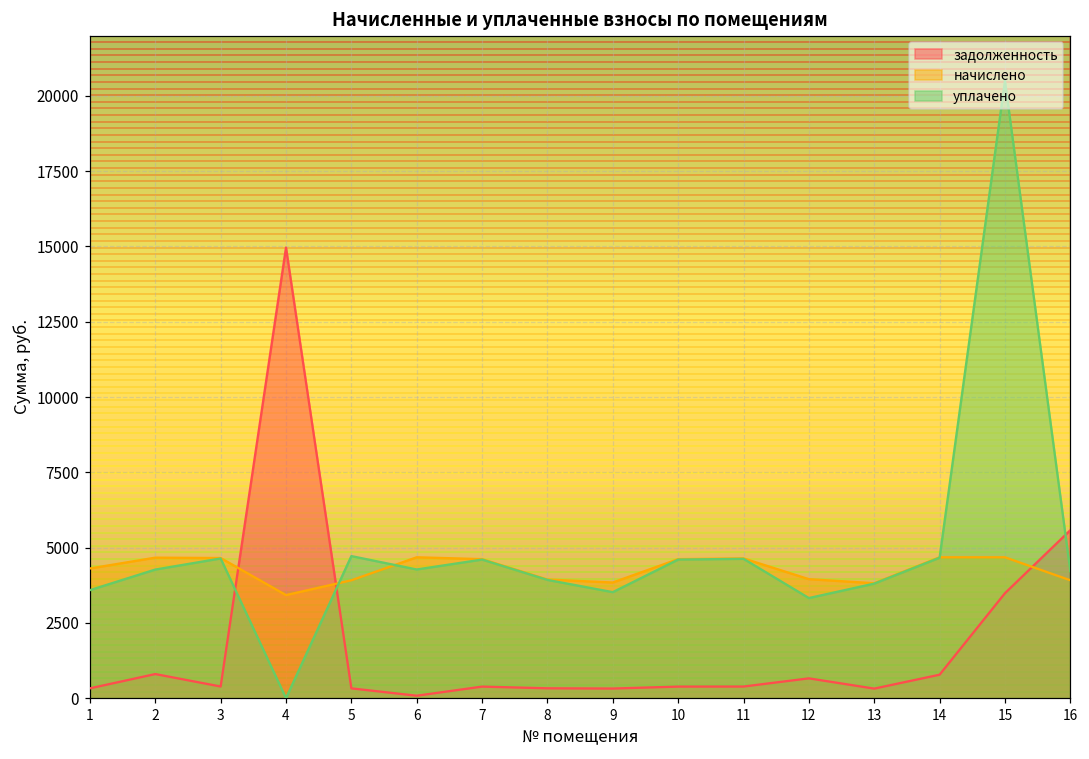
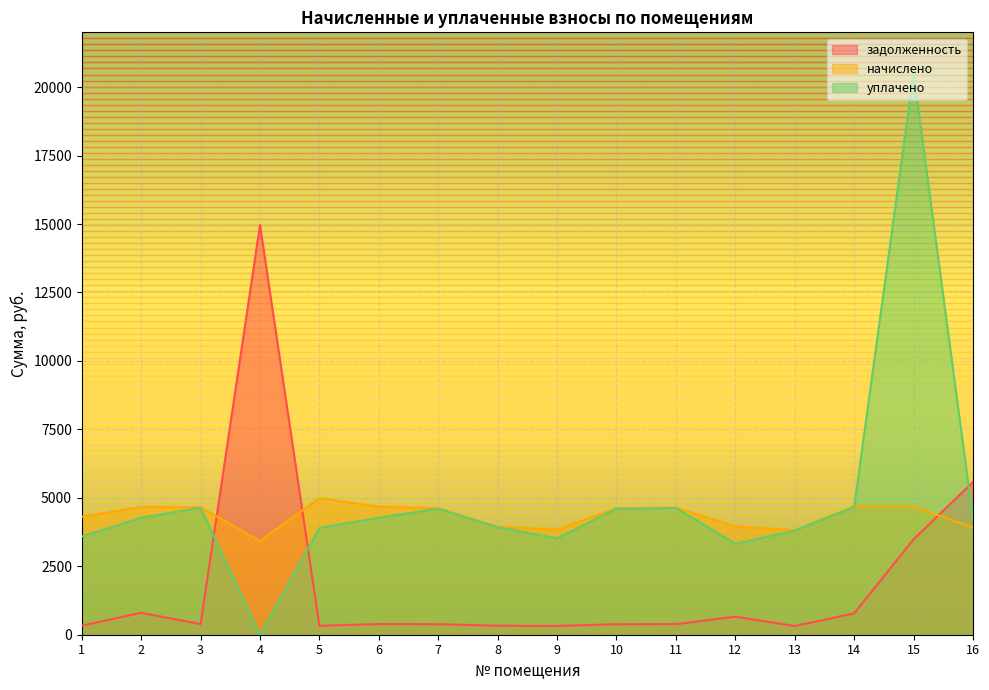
начислено, 5: 3900 -> 5000
уплачено, 5: 4700 -> 3900
задолженность, 6: 100 -> 400
